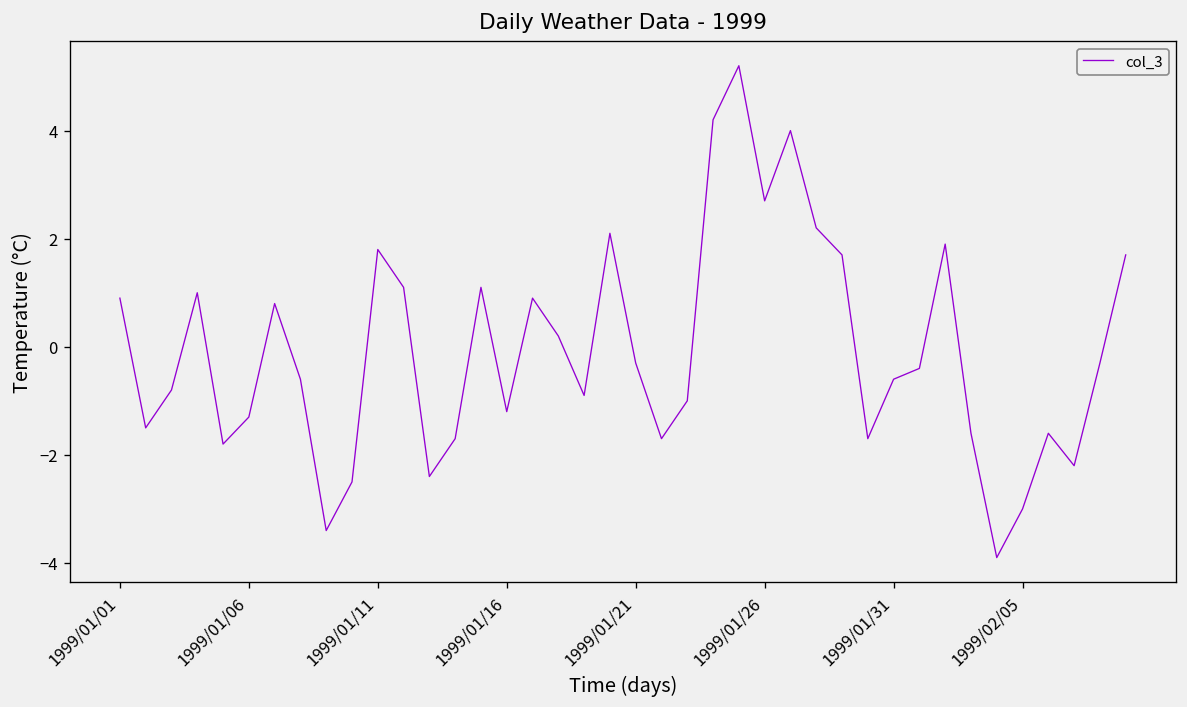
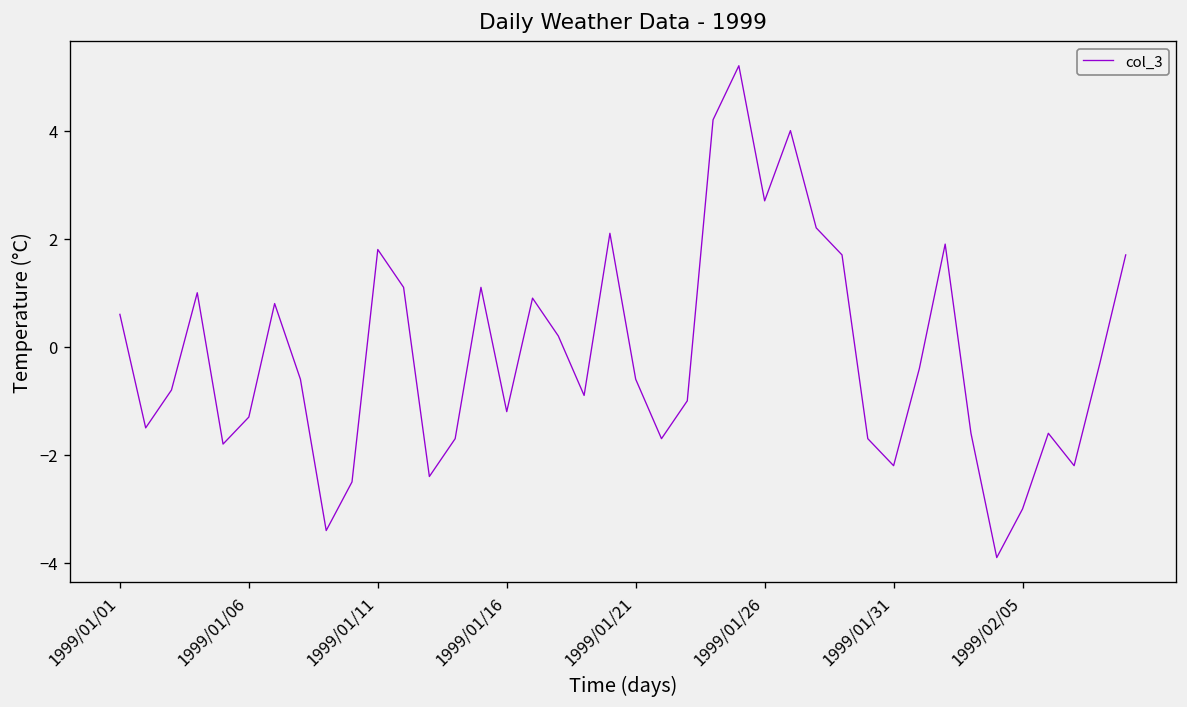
1999/01/01: 0.9 -> 0.6
1999/01/21: -0.3 -> -0.6
1999/01/31: -0.6 -> -2.2
